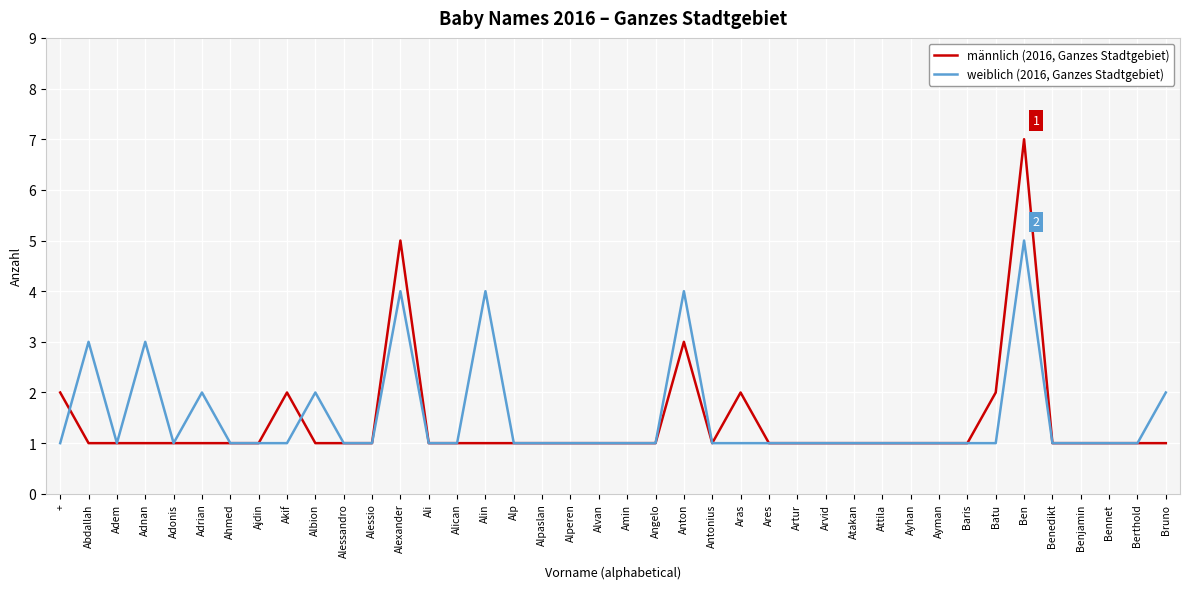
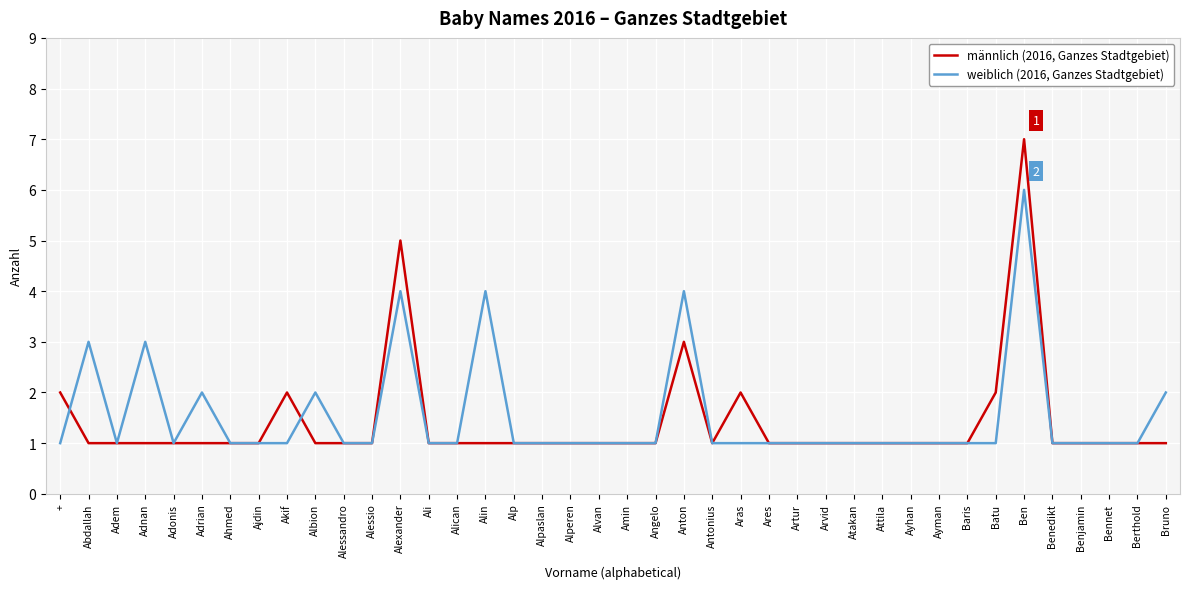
weiblich (2016, Ganzes Stadtgebiet), Ben: 5 -> 6
